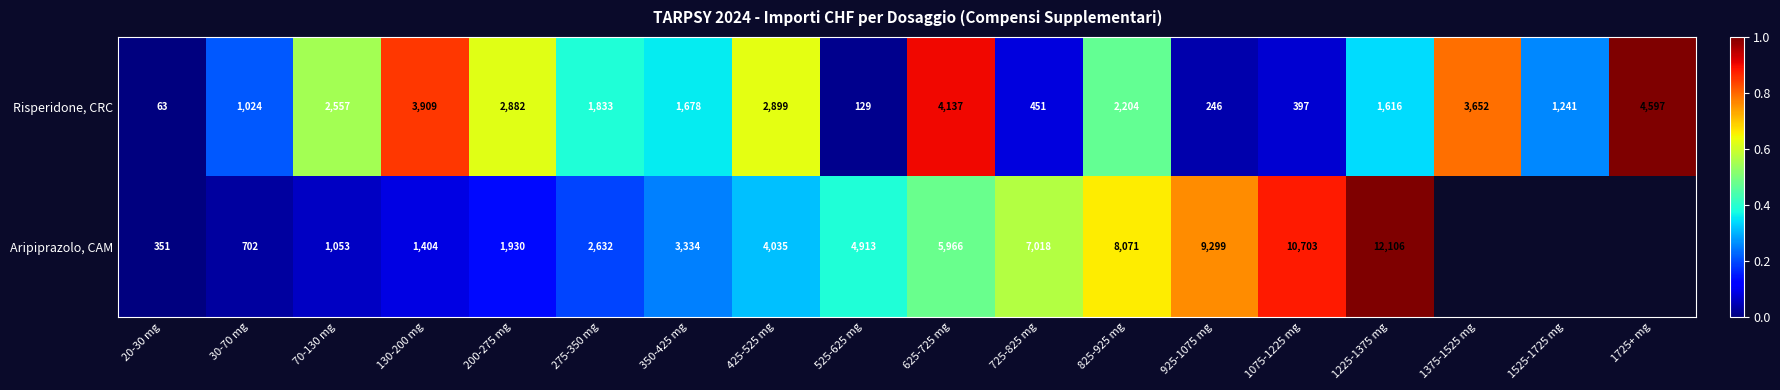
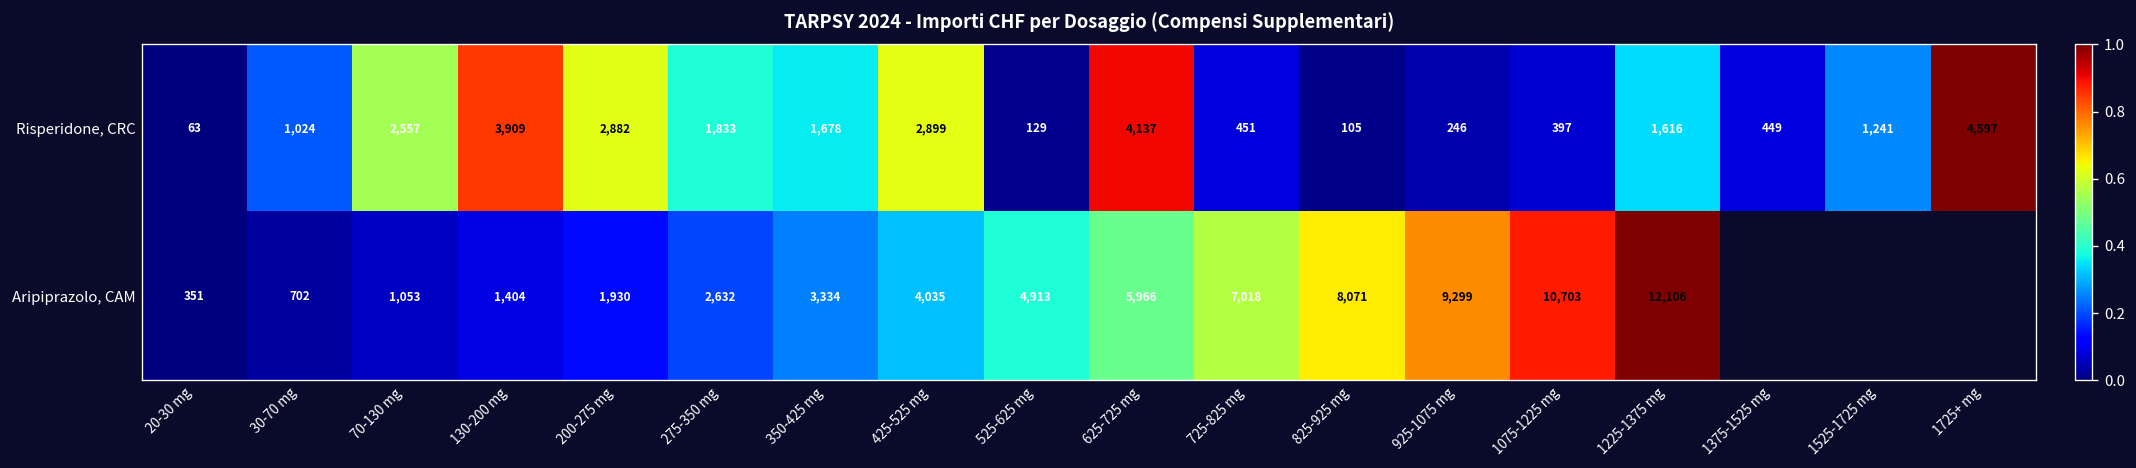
Risperidone, CRC, 825-925 mg: 2,204 -> 105
Risperidone, CRC, 1375-1525 mg: 3,652 -> 449
